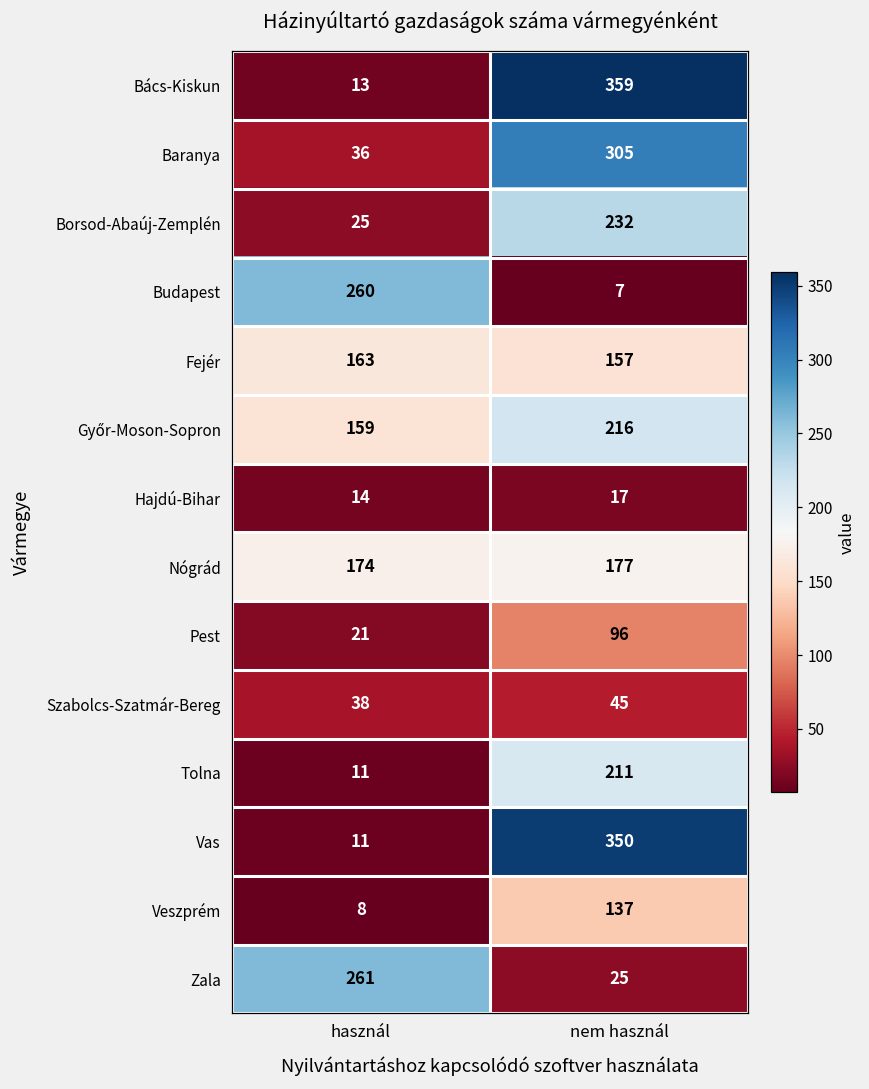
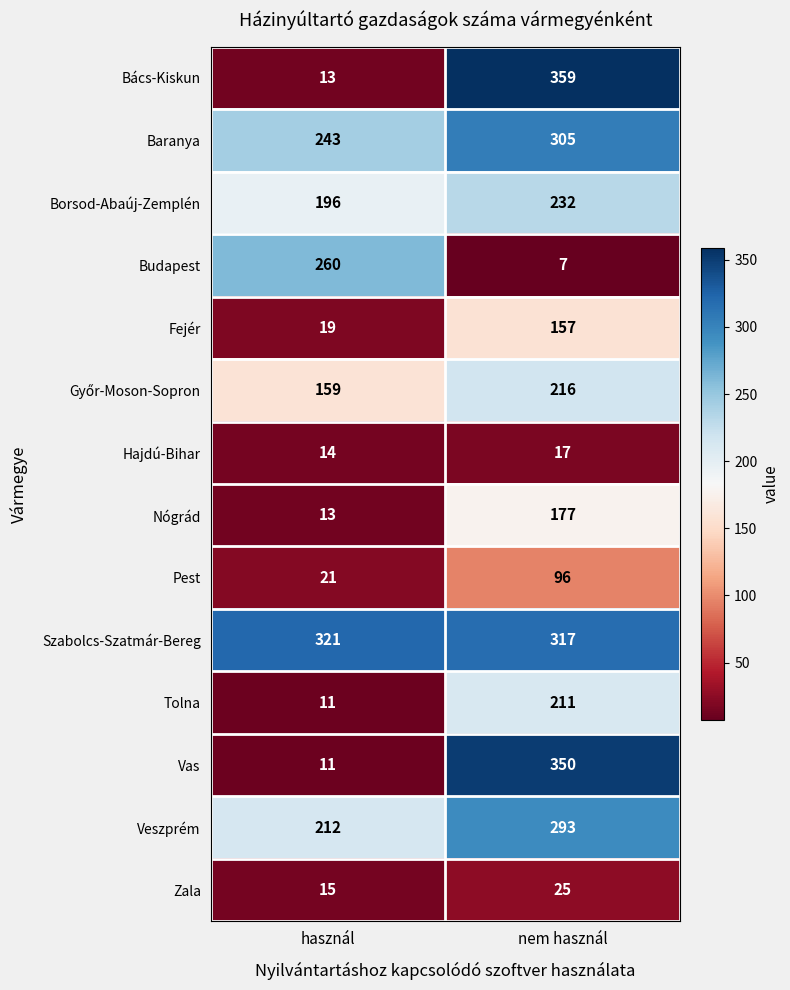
Baranya, használ: 36 -> 243
Borsod-Abaúj-Zemplén, használ: 25 -> 196
Fejér, használ: 163 -> 19
Nógrád, használ: 174 -> 13
Szabolcs-Szatmár-Bereg, használ: 38 -> 321
Szabolcs-Szatmár-Bereg, nem használ: 45 -> 317
Veszprém, használ: 8 -> 212
Veszprém, nem használ: 137 -> 293
Zala, használ: 261 -> 15
